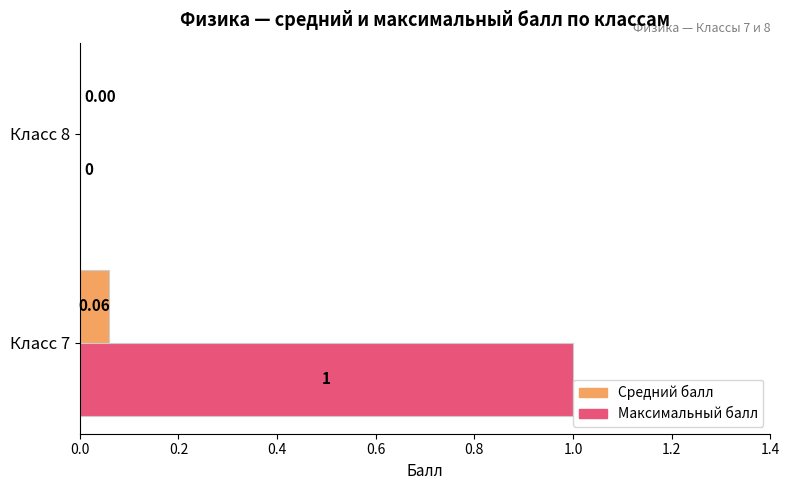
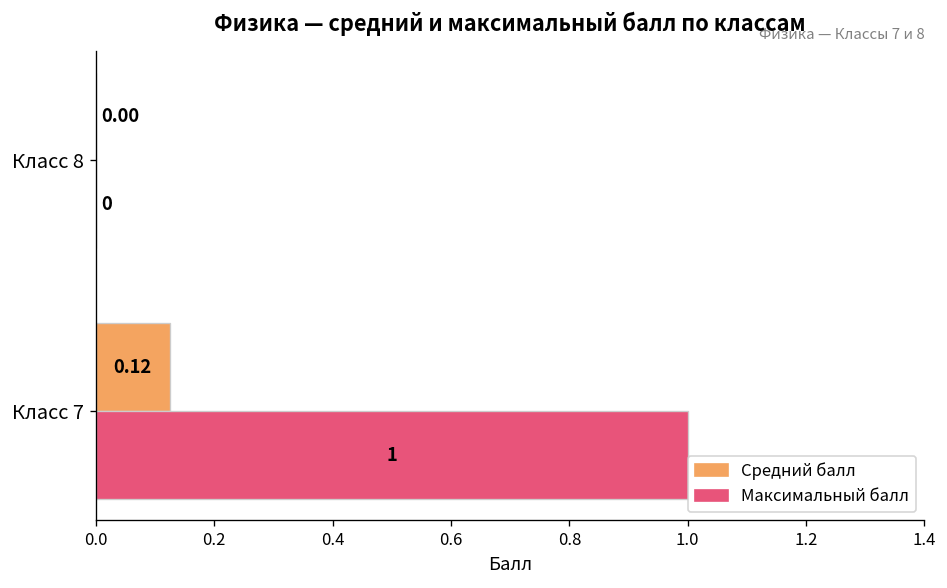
Средний балл, Класс 7: 0.06 -> 0.12
